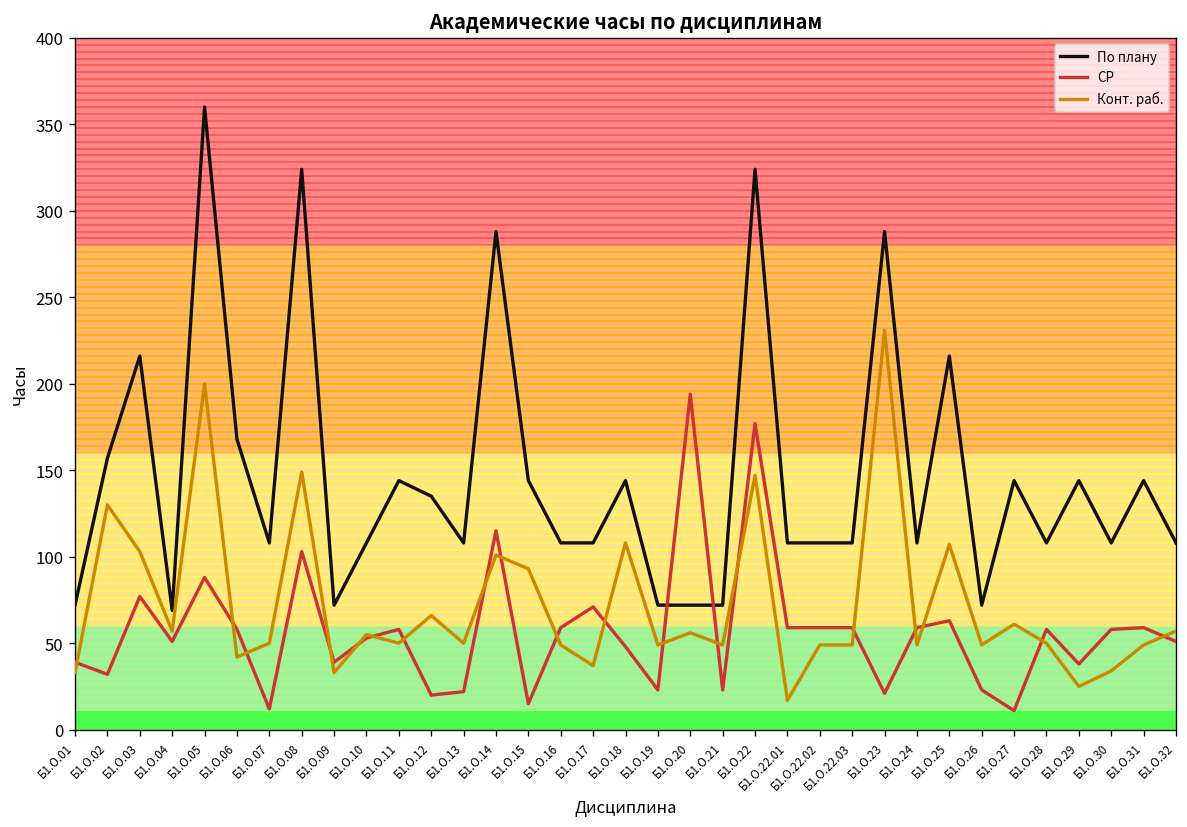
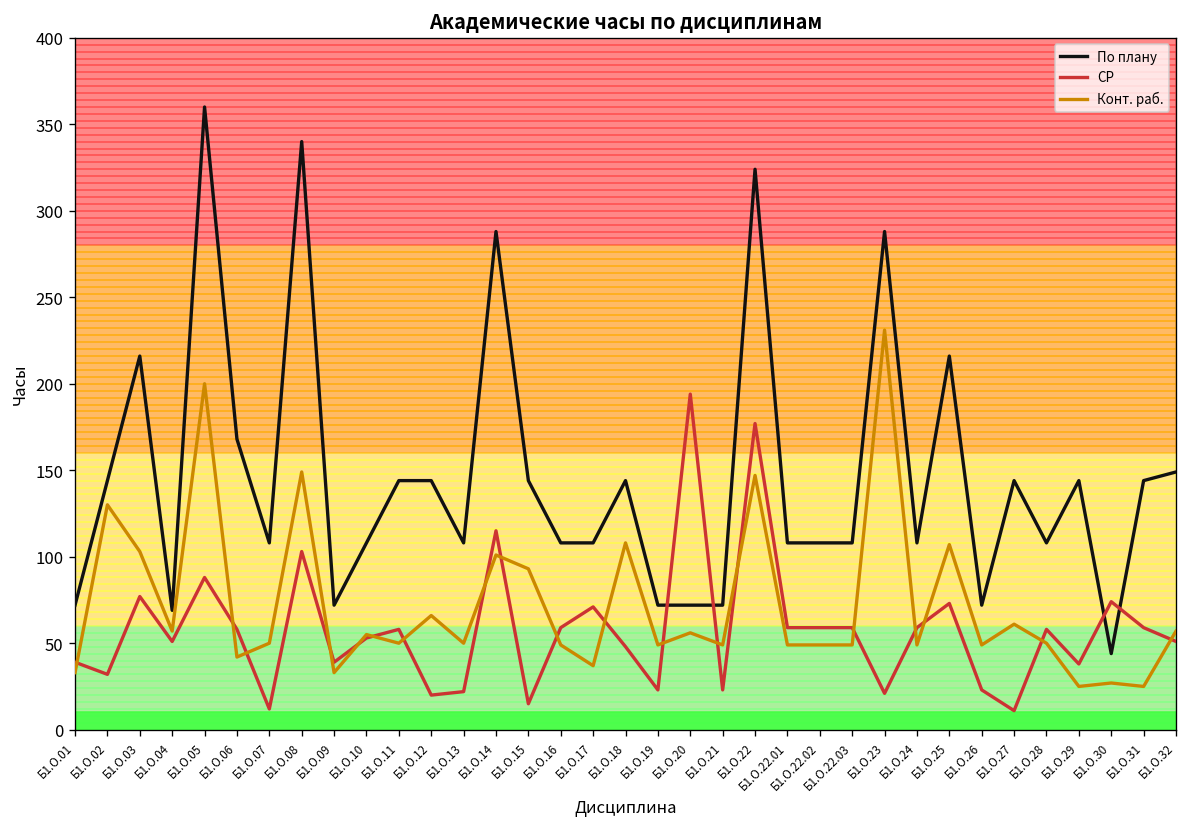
По плану, Б1.О.02: 157 -> 144
По плану, Б1.О.08: 324 -> 340
По плану, Б1.О.12: 135 -> 144
Конт. раб., Б1.О.22.01: 17 -> 49
СР, Б1.О.25: 63 -> 73
По плану, Б1.О.30: 108 -> 44
СР, Б1.О.30: 58 -> 74
Конт. раб., Б1.О.30: 34 -> 27
Конт. раб., Б1.О.31: 49 -> 25
По плану, Б1.О.32: 108 -> 149
